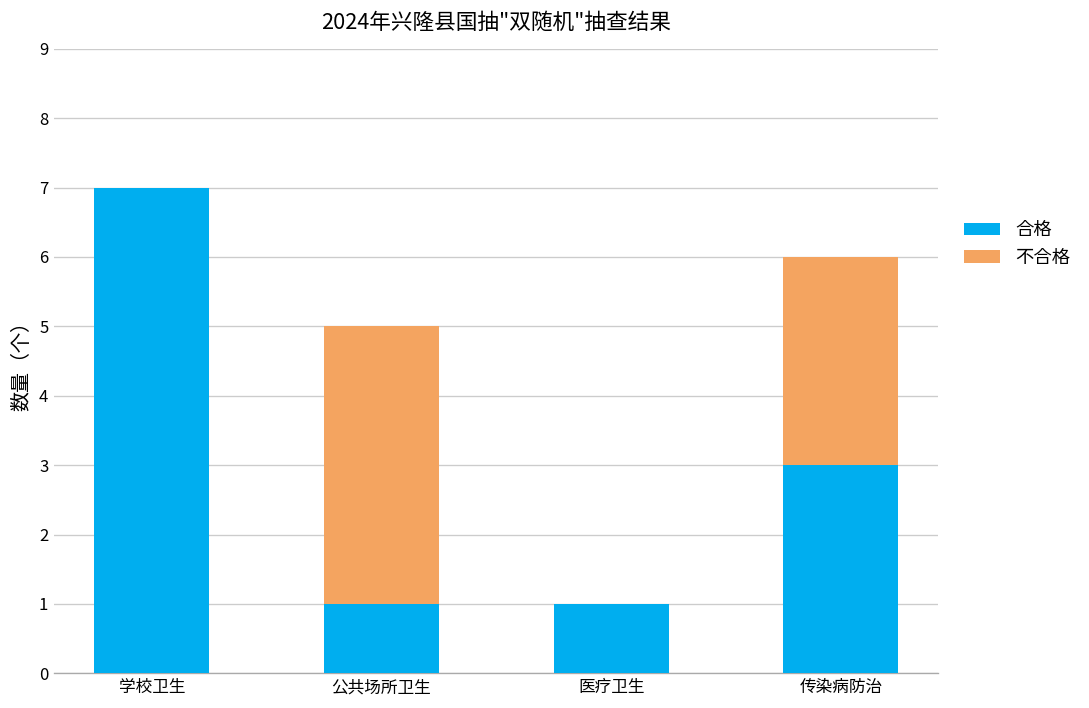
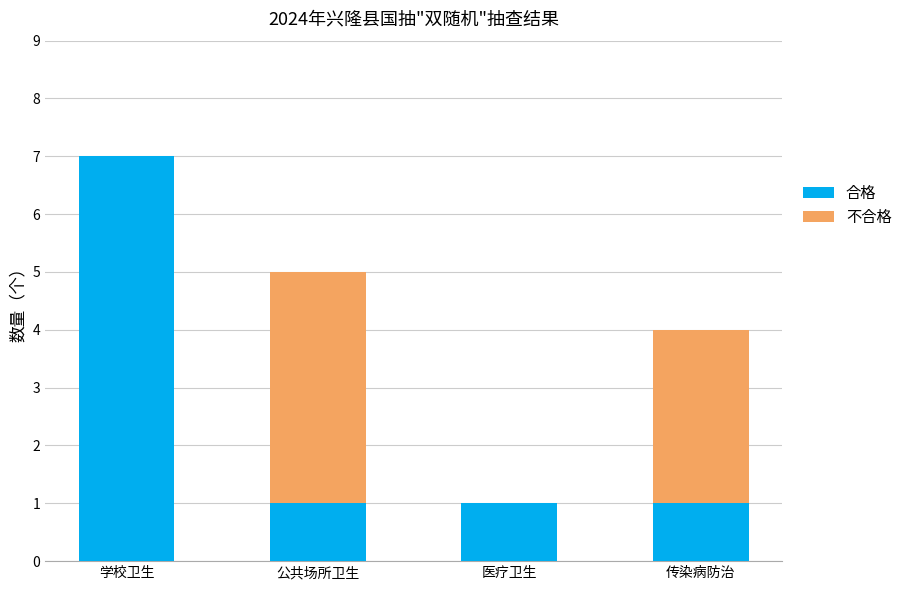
合格, 传染病防治: 3 -> 1
